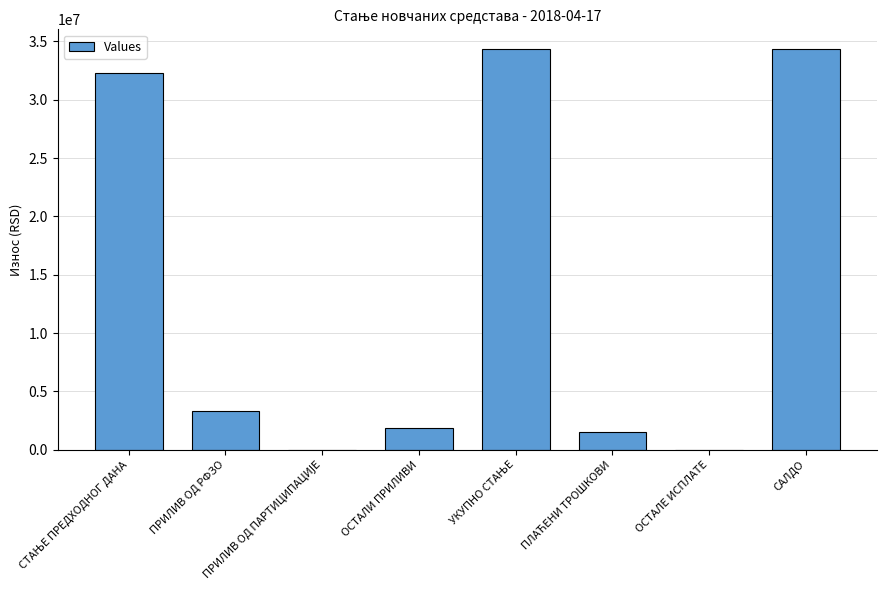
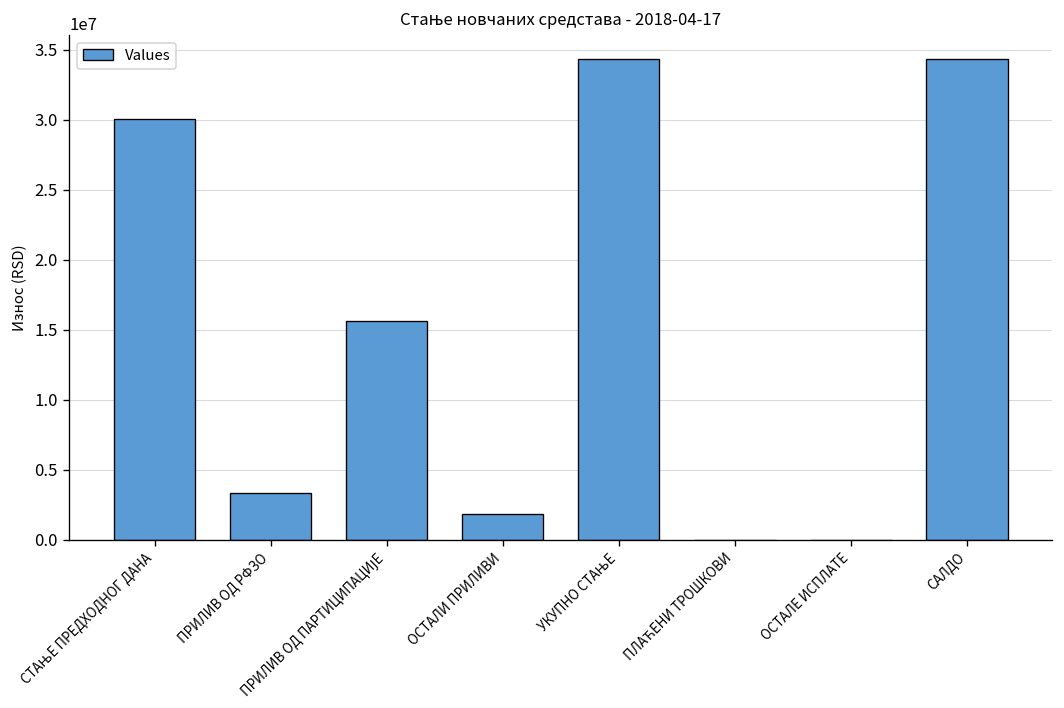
СТАЊЕ ПРЕДХОДНОГ ДАНА: 32300000 -> 30100000
ПРИЛИВ ОД ПАРТИЦИПАЦИЈЕ: 0 -> 15600000
ПЛАЋЕНИ ТРОШКОВИ: 1500000 -> 0
